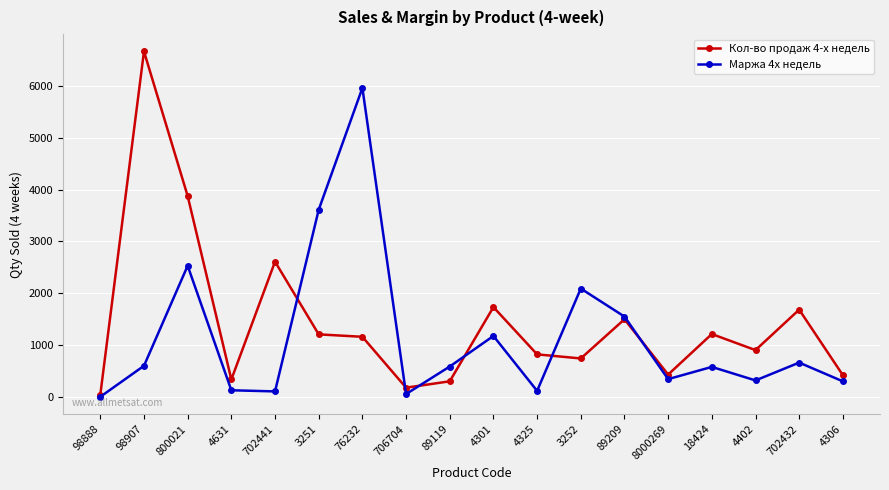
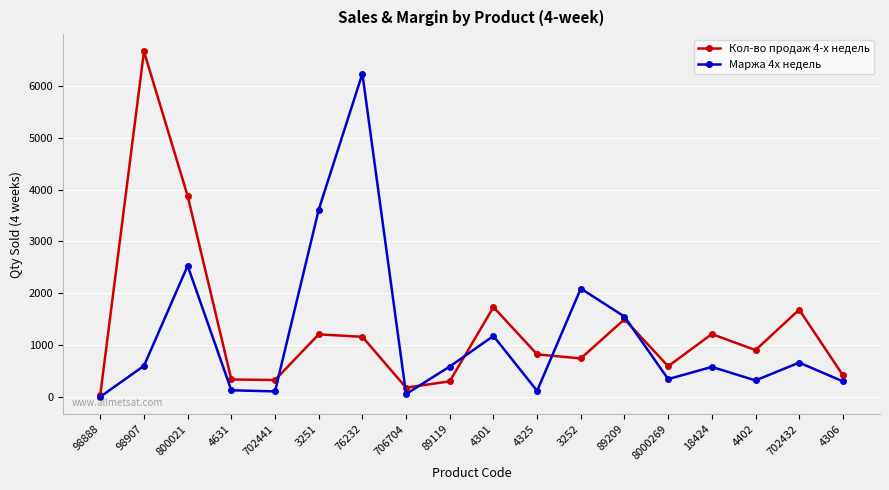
Кол-во продаж 4-х недель, 702441: 2600 -> 300
Маржа 4х недель, 76232: 6000 -> 6200
Кол-во продаж 4-х недель, 8000269: 400 -> 600
